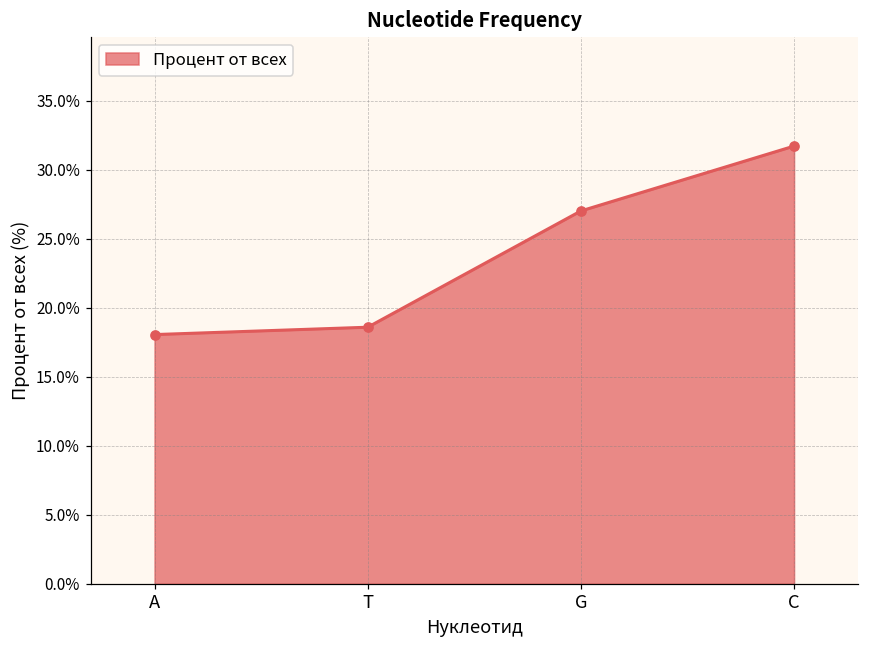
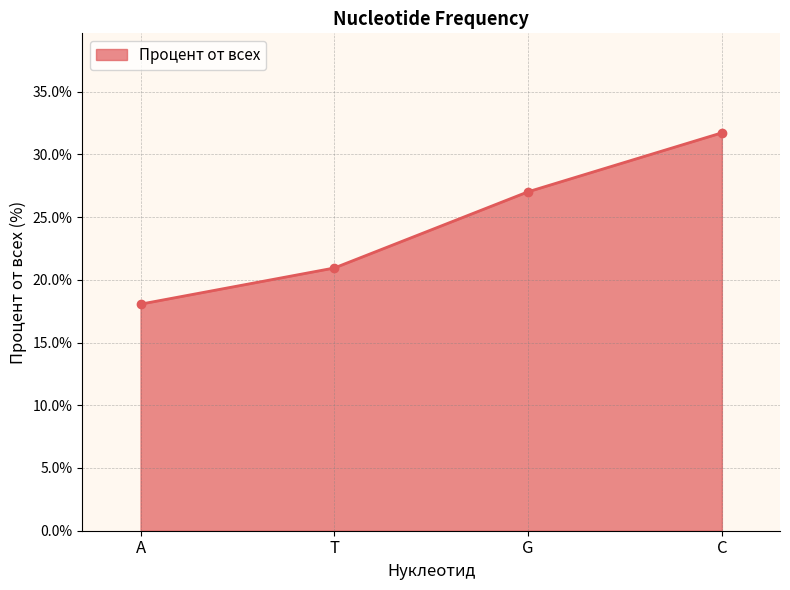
T: 18.6% -> 20.9%
